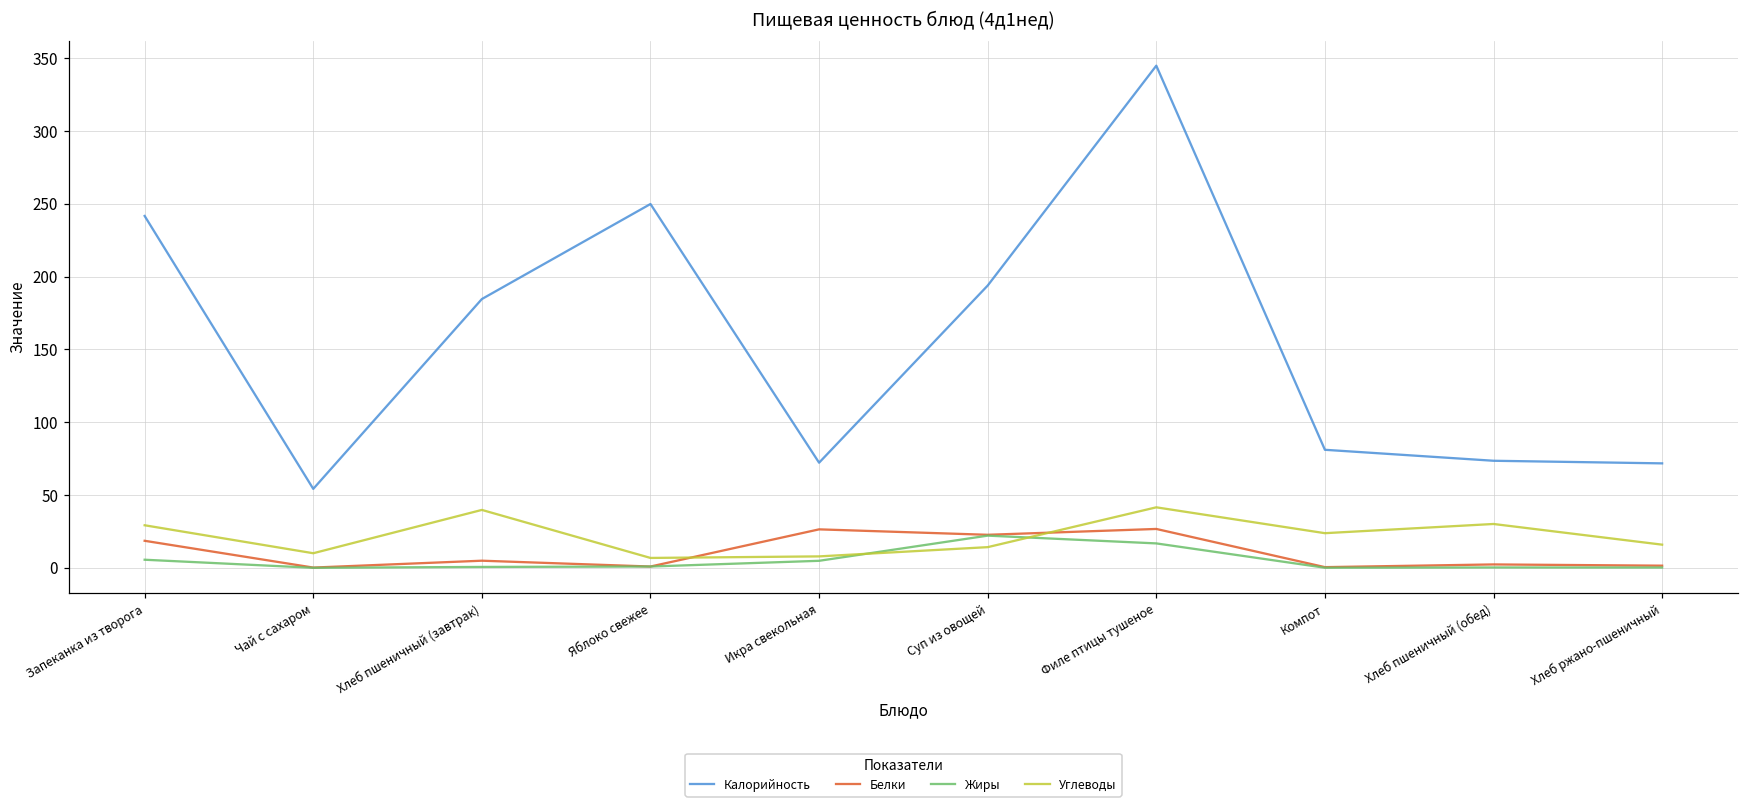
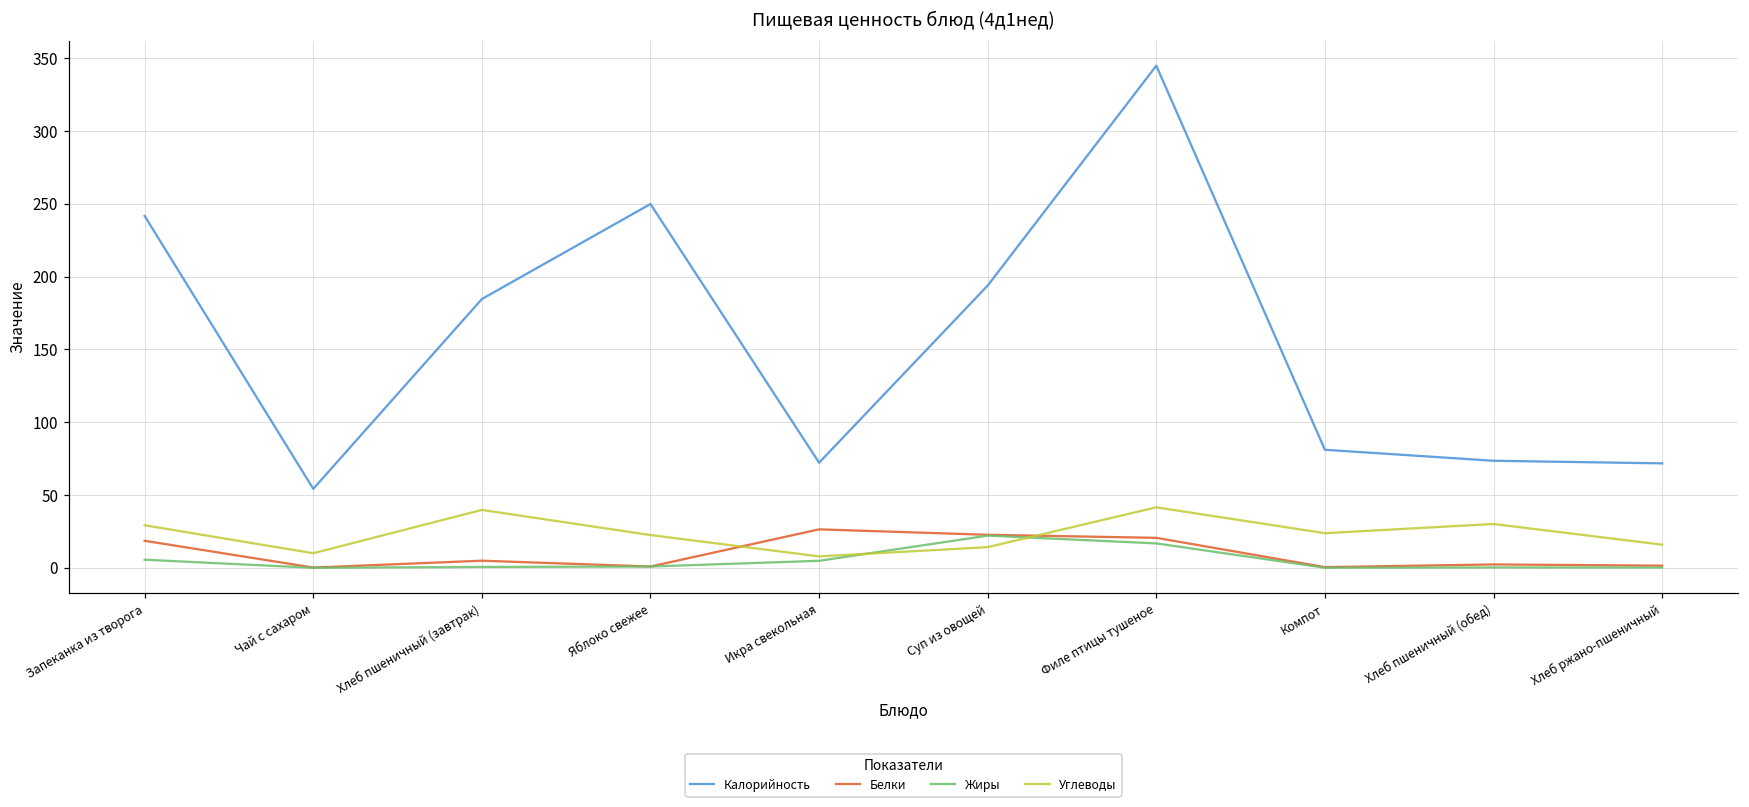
Углеводы, Яблоко свежее: 7 -> 23
Белки, Филе птицы тушеное: 27 -> 21
